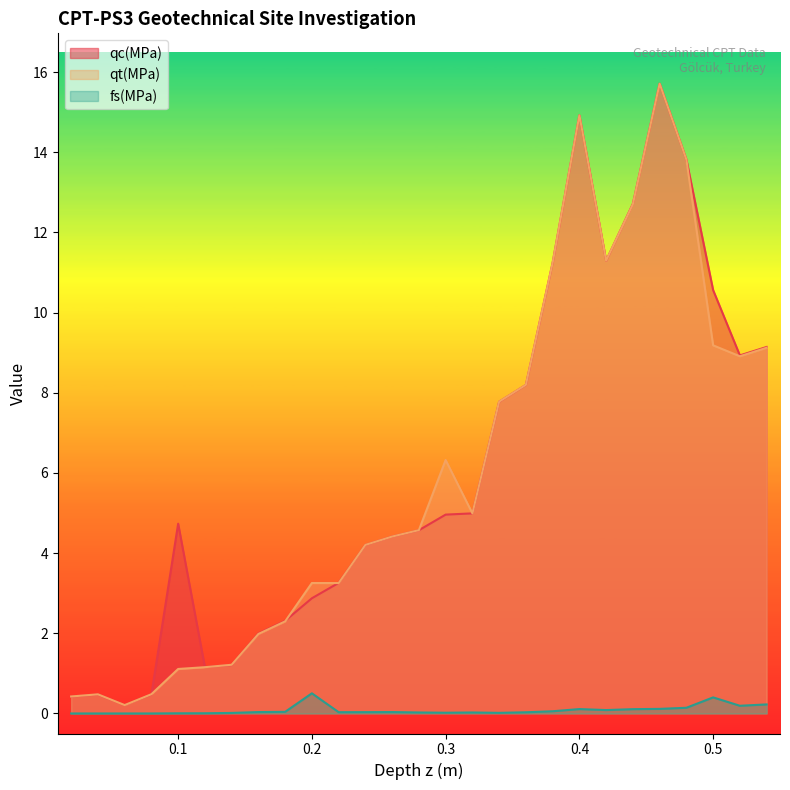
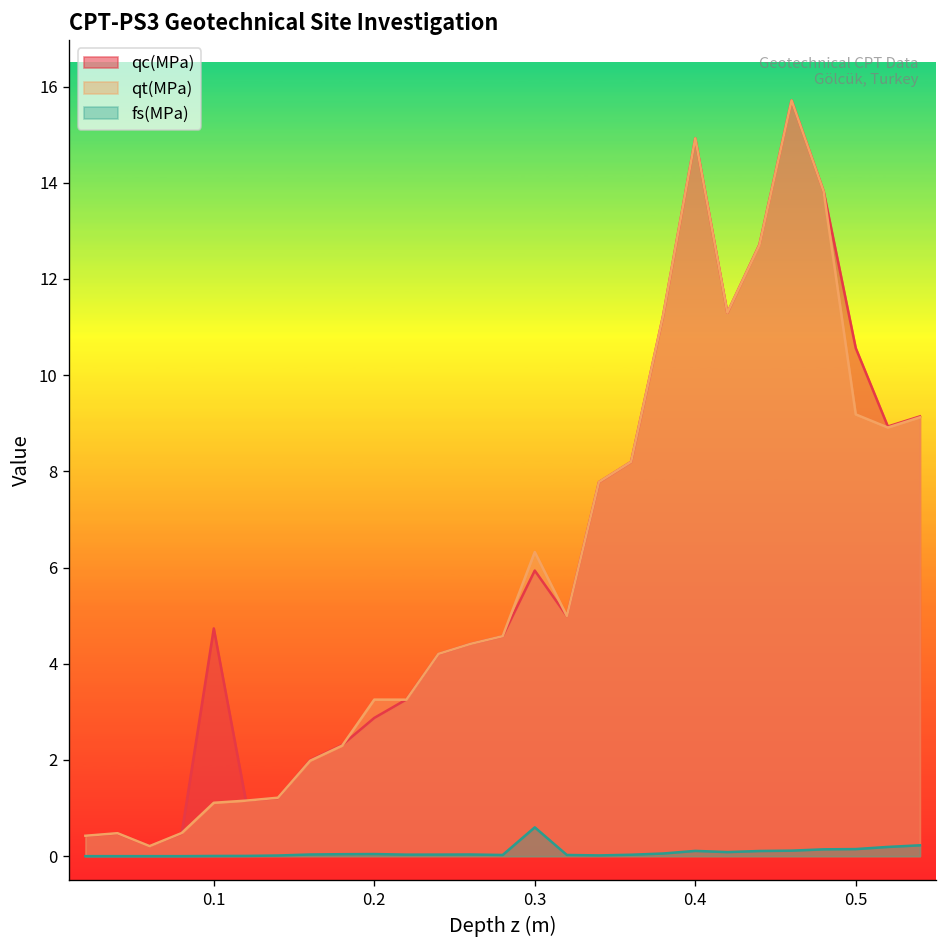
fs(MPa), 0.2: 0.5 -> 0.0
qc(MPa), 0.3: 5.0 -> 5.9
fs(MPa), 0.3: 0.0 -> 0.6
fs(MPa), 0.5: 0.4 -> 0.1
